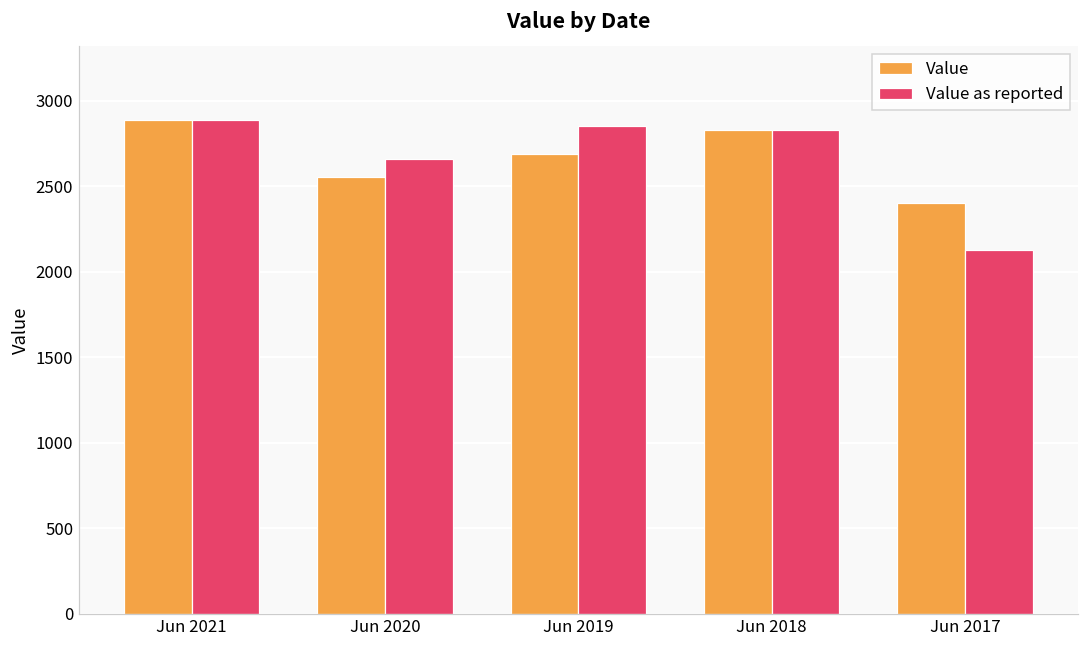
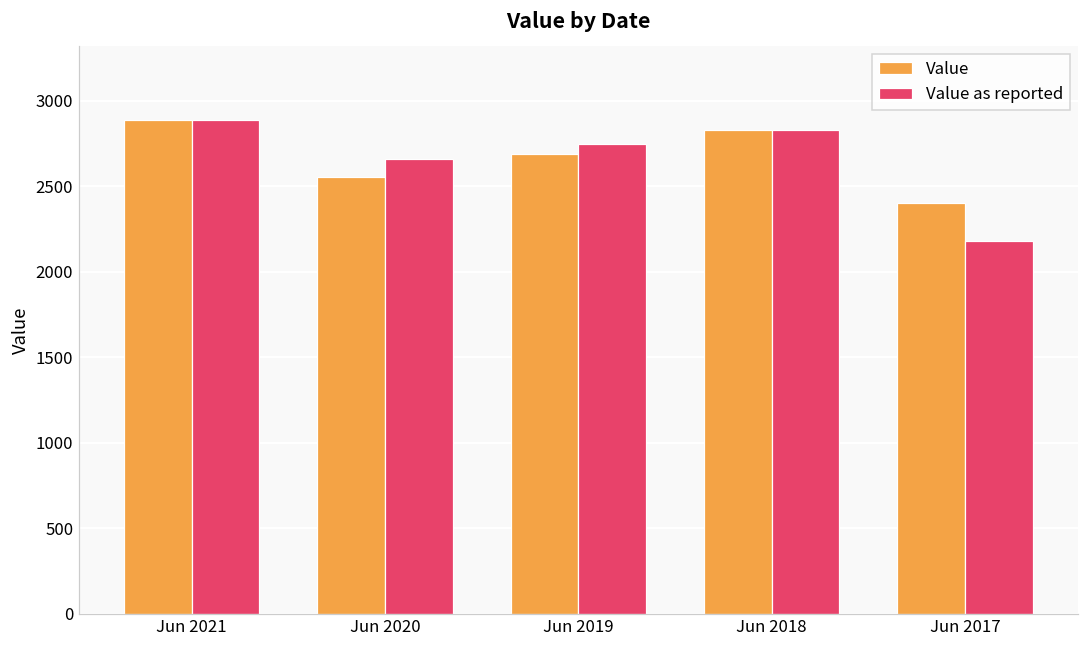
Value as reported, Jun 2019: 2850 -> 2750
Value as reported, Jun 2017: 2120 -> 2180
